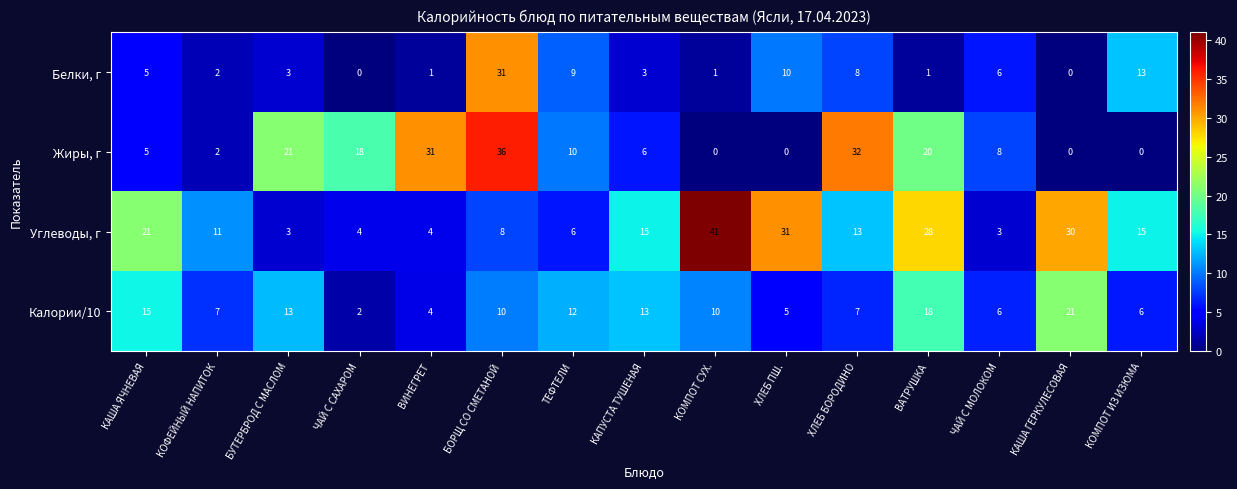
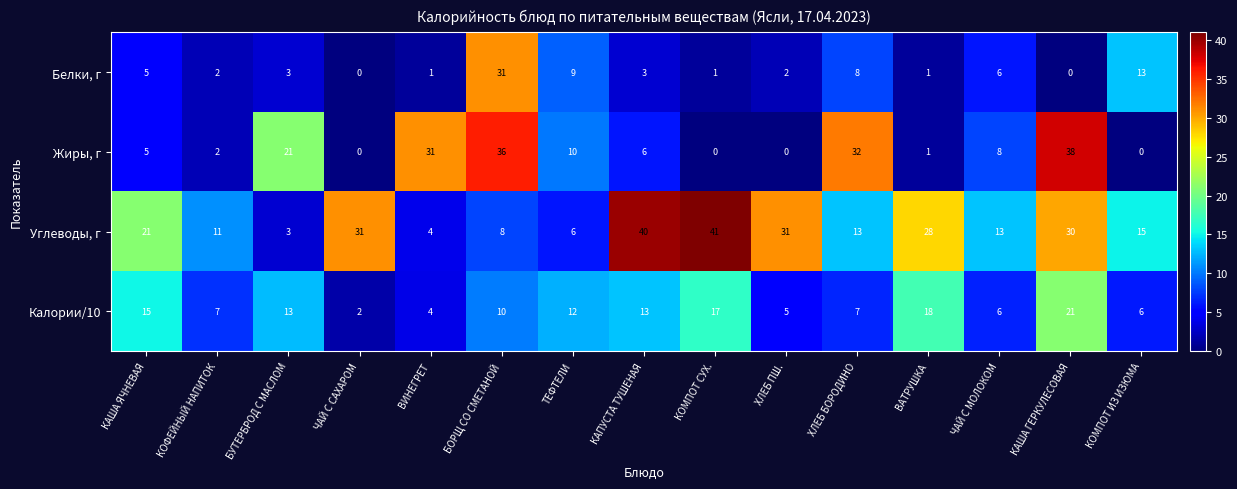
Белки, г, ХЛЕБ ПШ.: 10 -> 2
Жиры, г, ЧАЙ С САХАРОМ: 18 -> 0
Жиры, г, ВАТРУШКА: 20 -> 1
Жиры, г, КАША ГЕРКУЛЕСОВАЯ: 0 -> 38
Углеводы, г, ЧАЙ С САХАРОМ: 4 -> 31
Углеводы, г, КАПУСТА ТУШЕНАЯ: 15 -> 40
Углеводы, г, ЧАЙ С МОЛОКОМ: 3 -> 13
Калории/10, КОМПОТ СУХ.: 10 -> 17
